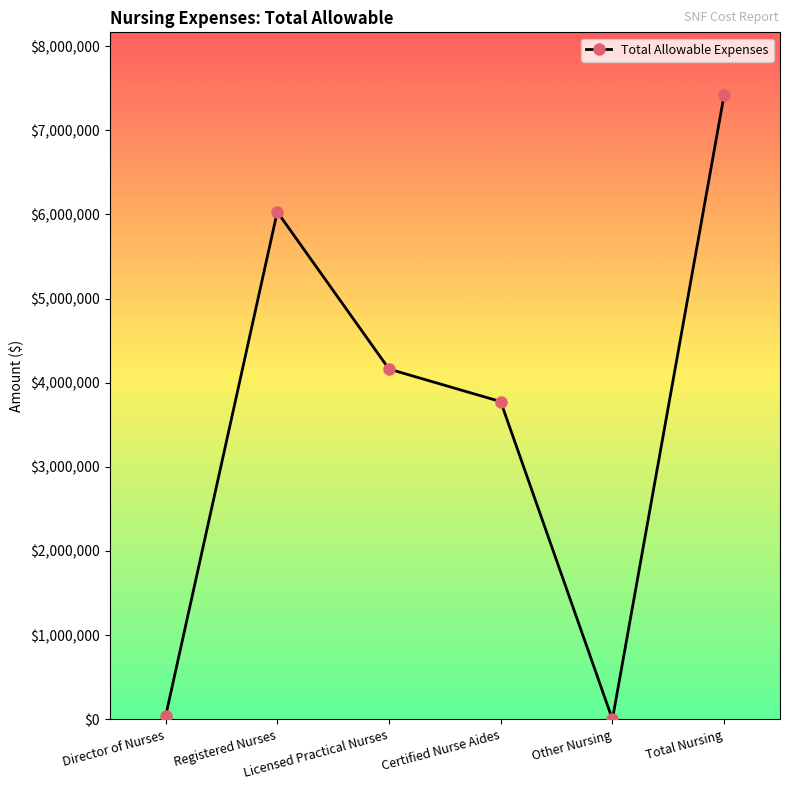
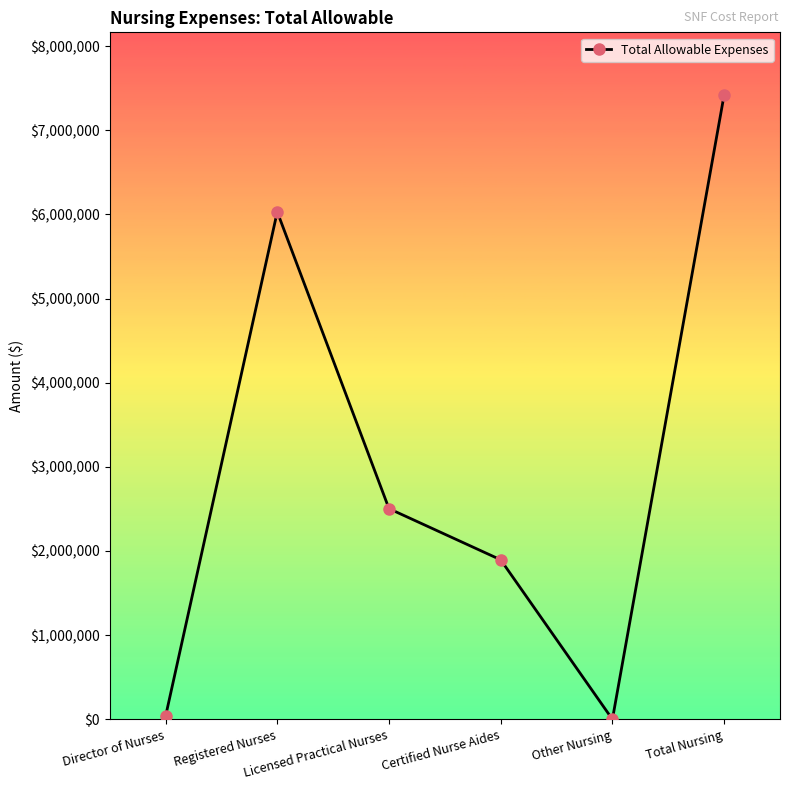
Licensed Practical Nurses: $4,200,000 -> $2,500,000
Certified Nurse Aides: $3,800,000 -> $1,900,000
